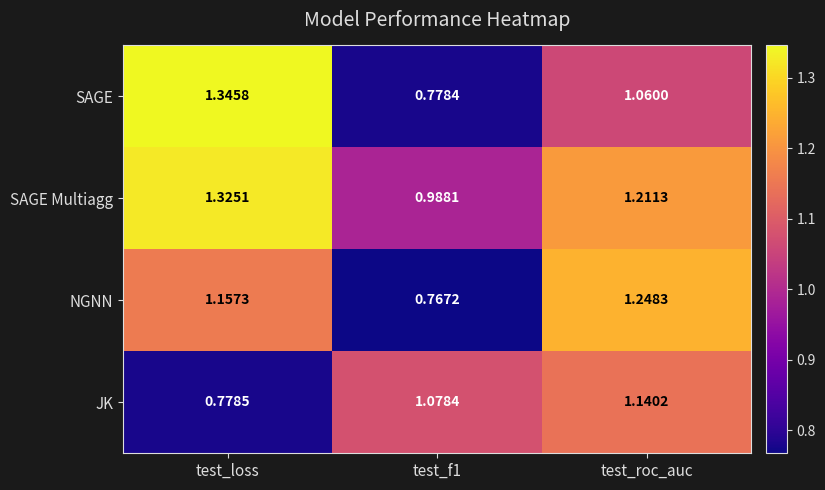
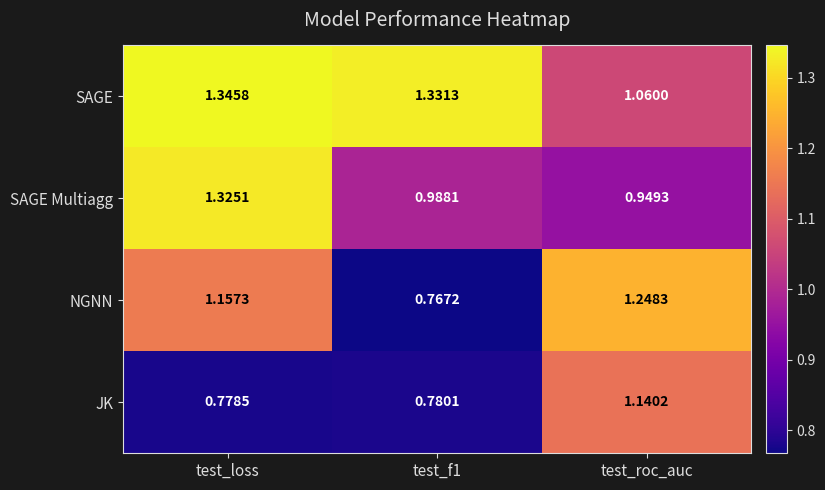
SAGE, test_f1: 0.7784 -> 1.3313
SAGE Multiagg, test_roc_auc: 1.2113 -> 0.9493
JK, test_f1: 1.0784 -> 0.7801
